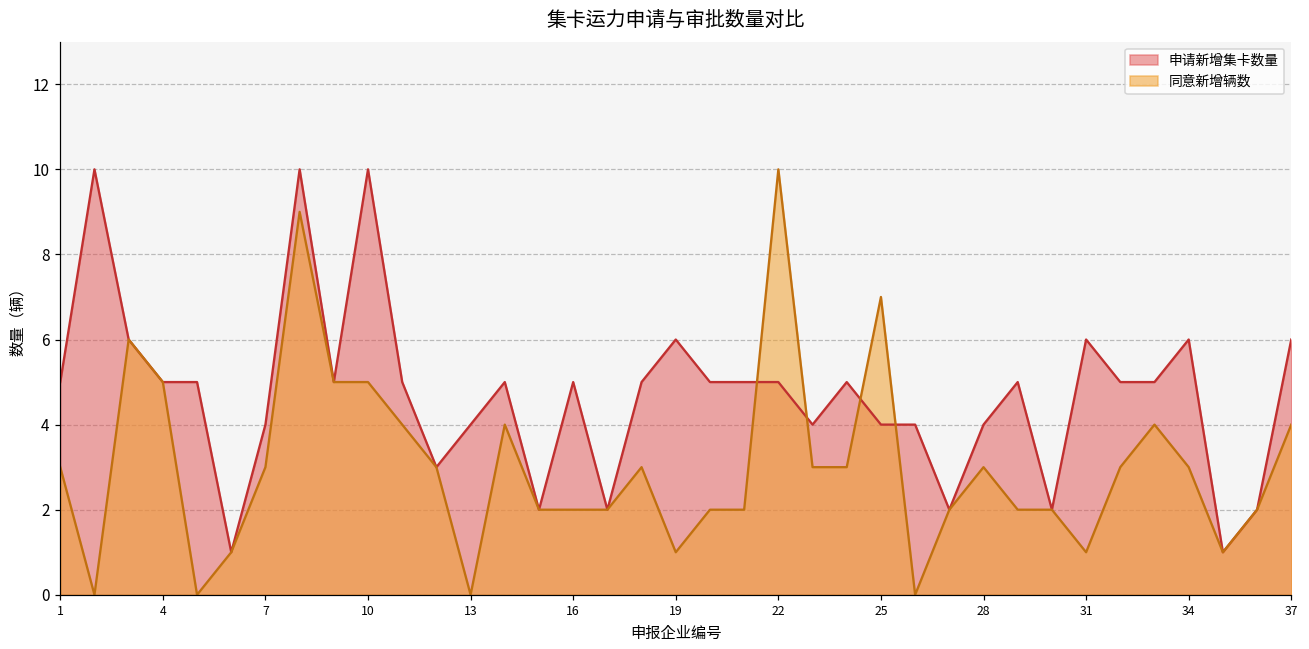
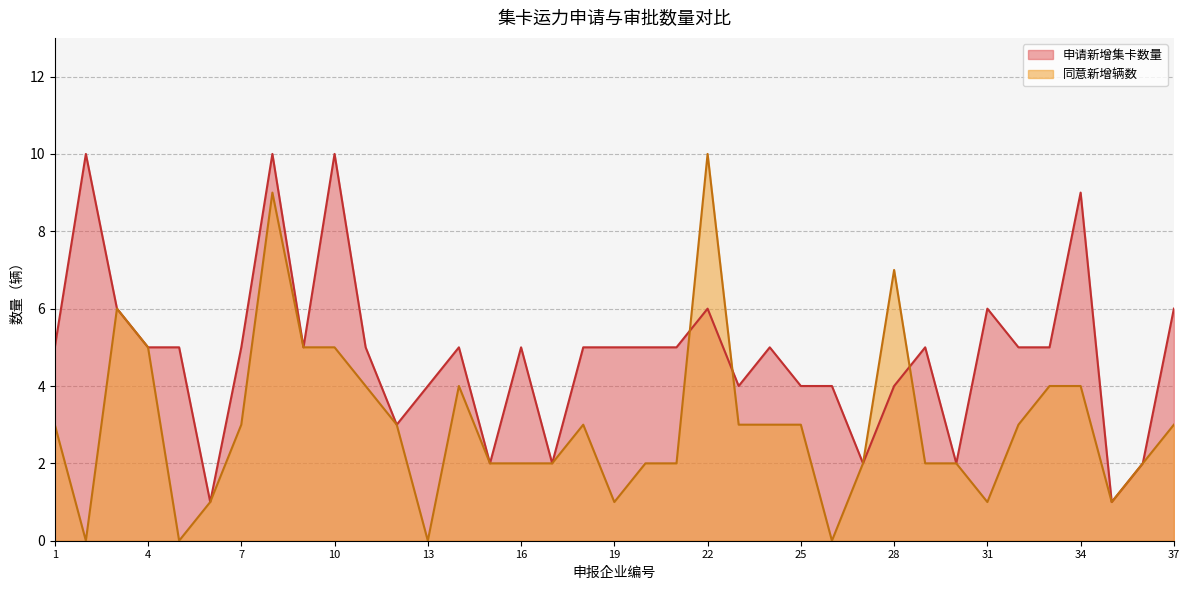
申请新增集卡数量, 7: 4 -> 5
申请新增集卡数量, 19: 6 -> 5
申请新增集卡数量, 22: 5 -> 6
同意新增辆数, 25: 7 -> 3
同意新增辆数, 28: 3 -> 7
申请新增集卡数量, 34: 6 -> 9
同意新增辆数, 34: 3 -> 4
同意新增辆数, 37: 4 -> 3
